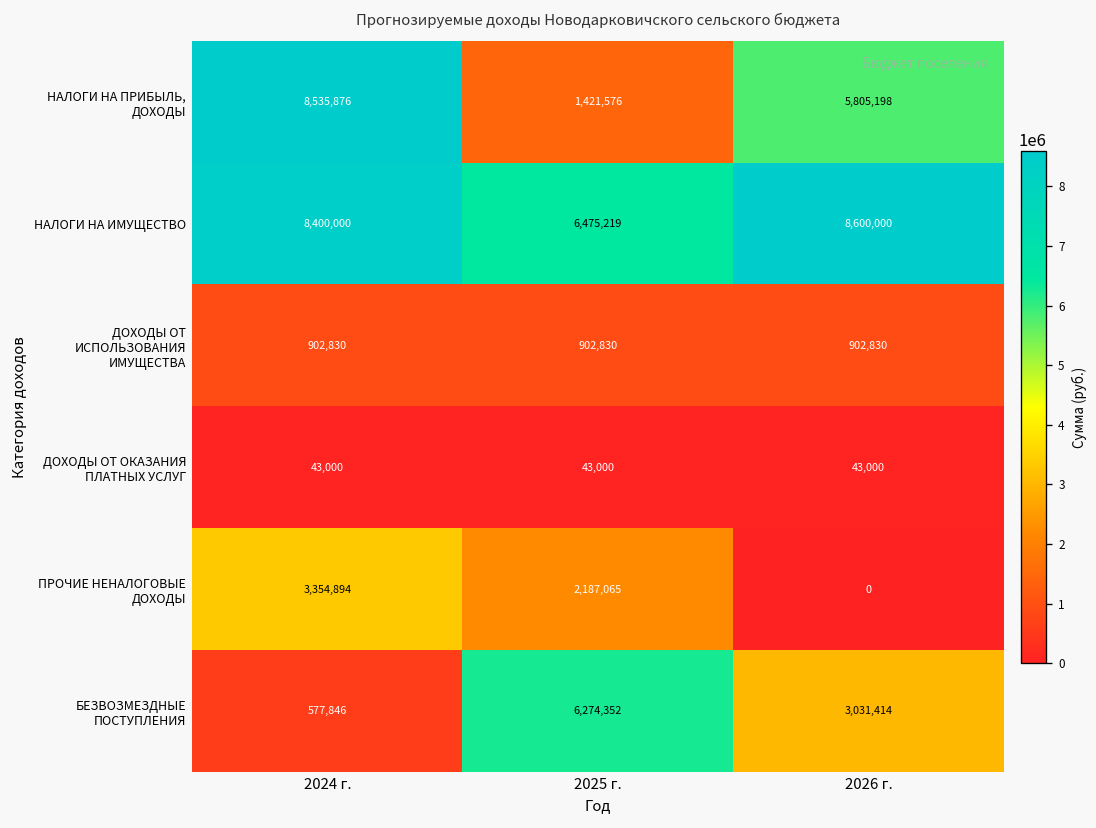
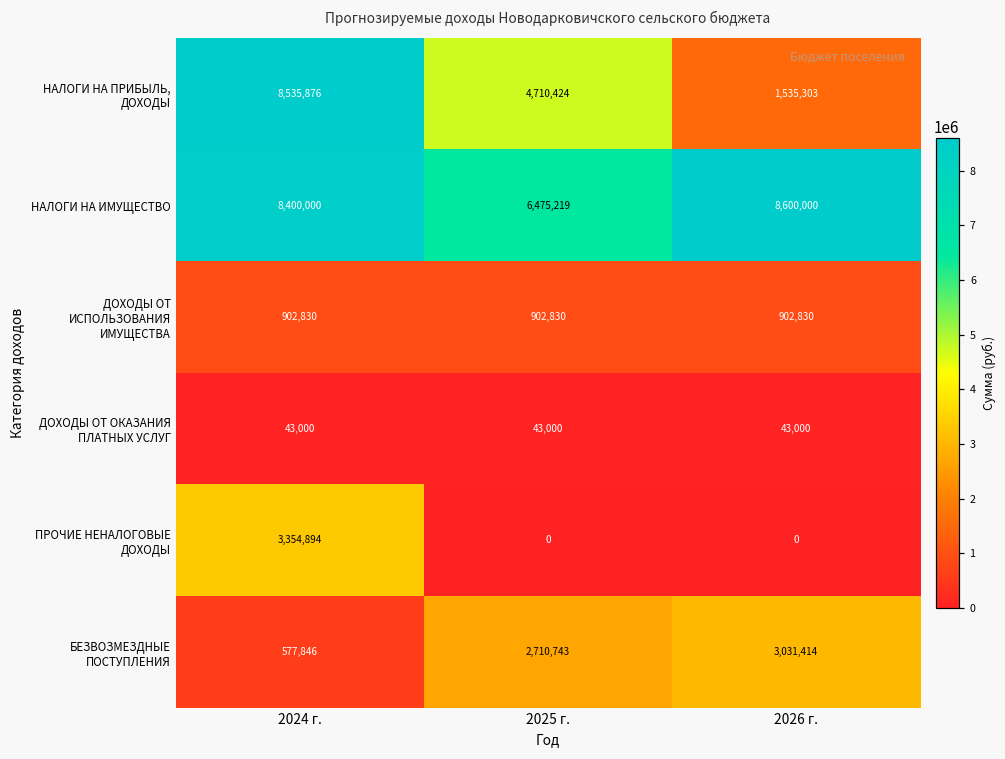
НАЛОГИ НА ПРИБЫЛЬ, ДОХОДЫ, 2025 г.: 1,421,576 -> 4,710,424
НАЛОГИ НА ПРИБЫЛЬ, ДОХОДЫ, 2026 г.: 5,805,198 -> 1,535,303
ПРОЧИЕ НЕНАЛОГОВЫЕ ДОХОДЫ, 2025 г.: 2,187,065 -> 0
БЕЗВОЗМЕЗДНЫЕ ПОСТУПЛЕНИЯ, 2025 г.: 6,274,352 -> 2,710,743
